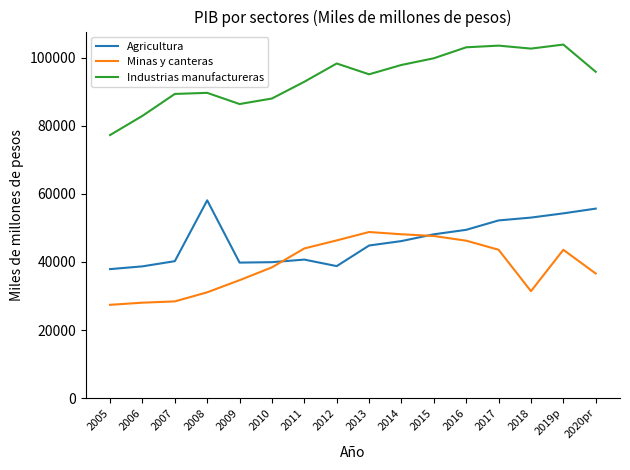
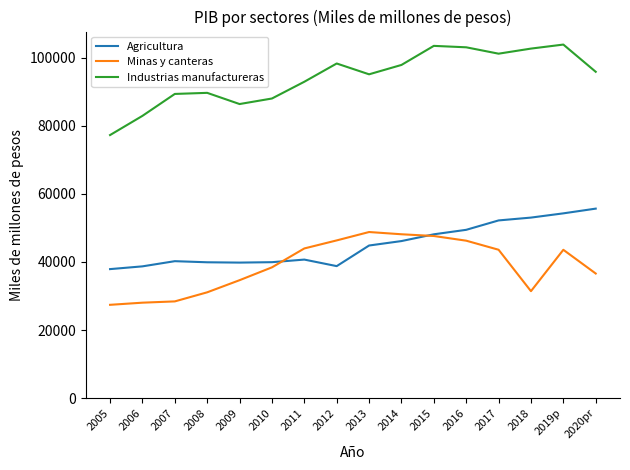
Agricultura, 2008: 58000 -> 40000
Industrias manufactureras, 2015: 100000 -> 103000
Industrias manufactureras, 2017: 103000 -> 101000
